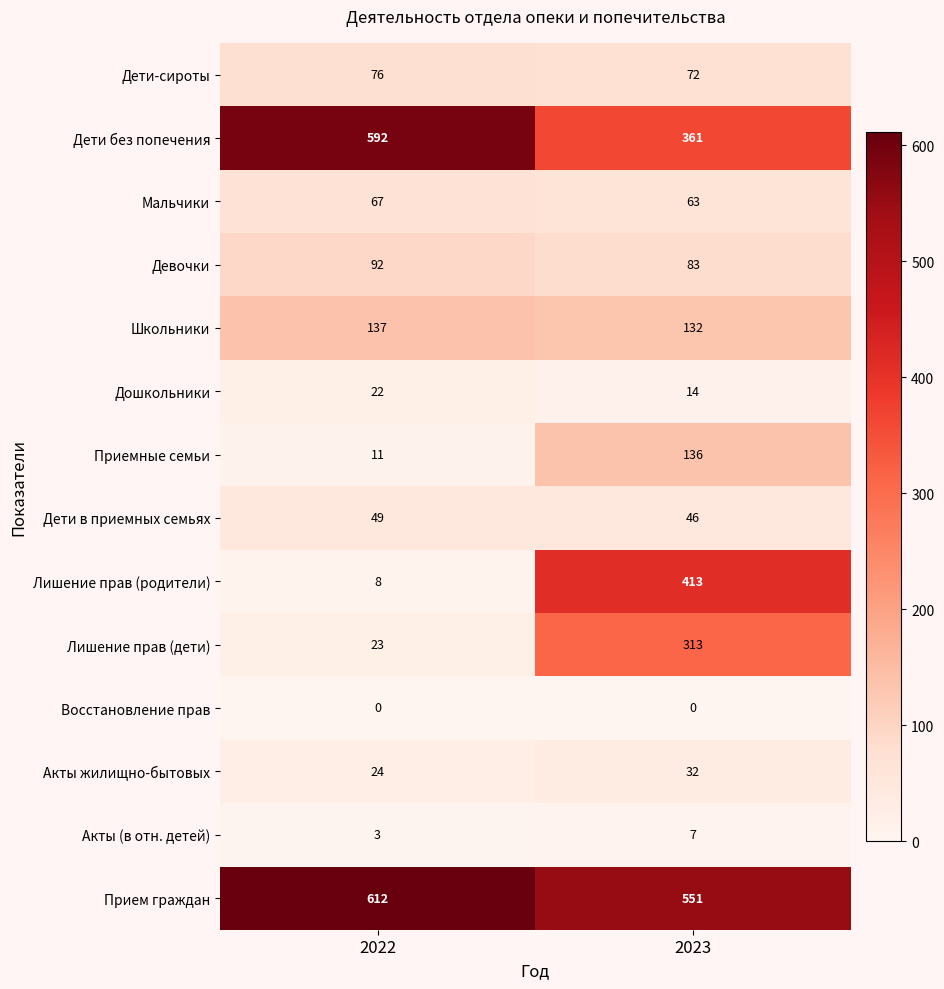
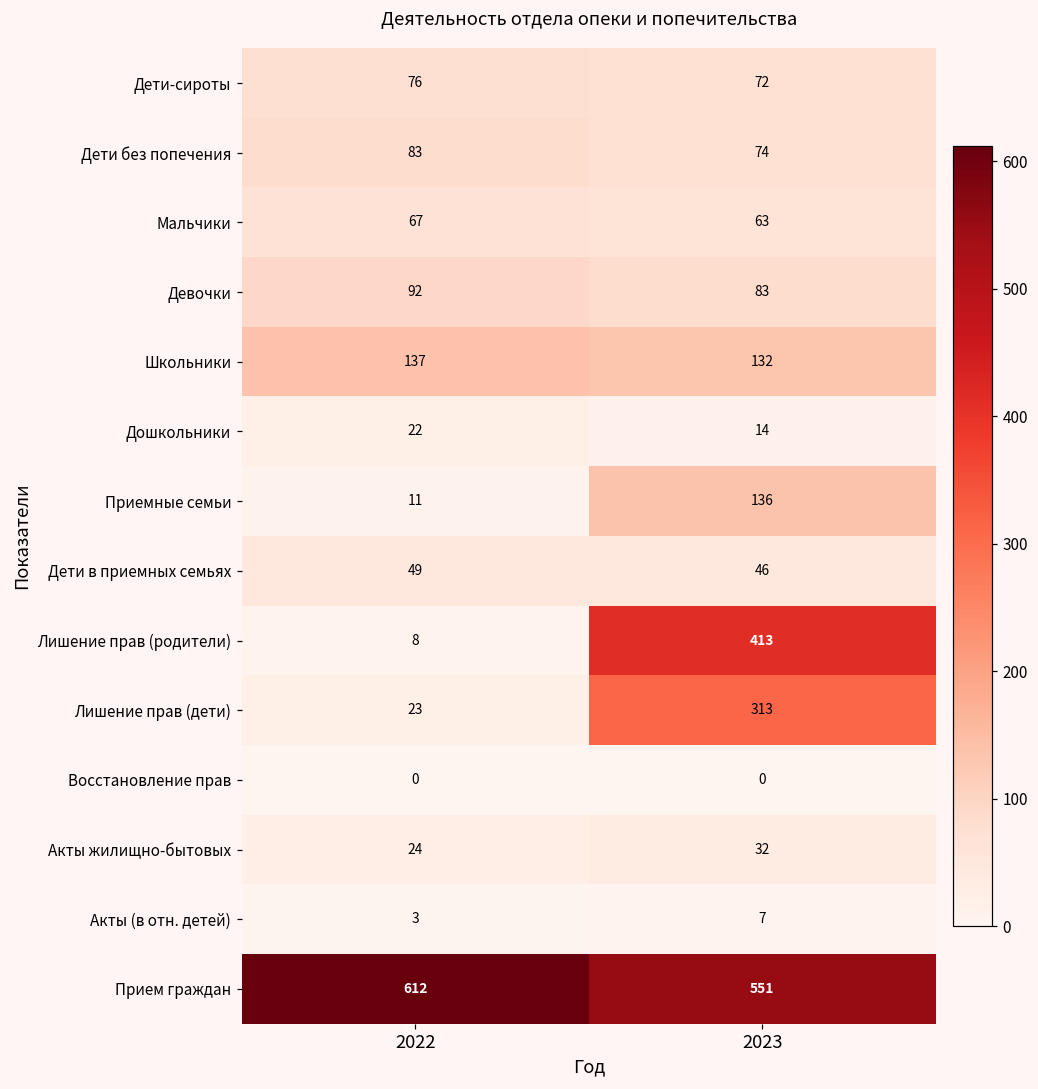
Дети без попечения, 2022: 592 -> 83
Дети без попечения, 2023: 361 -> 74
